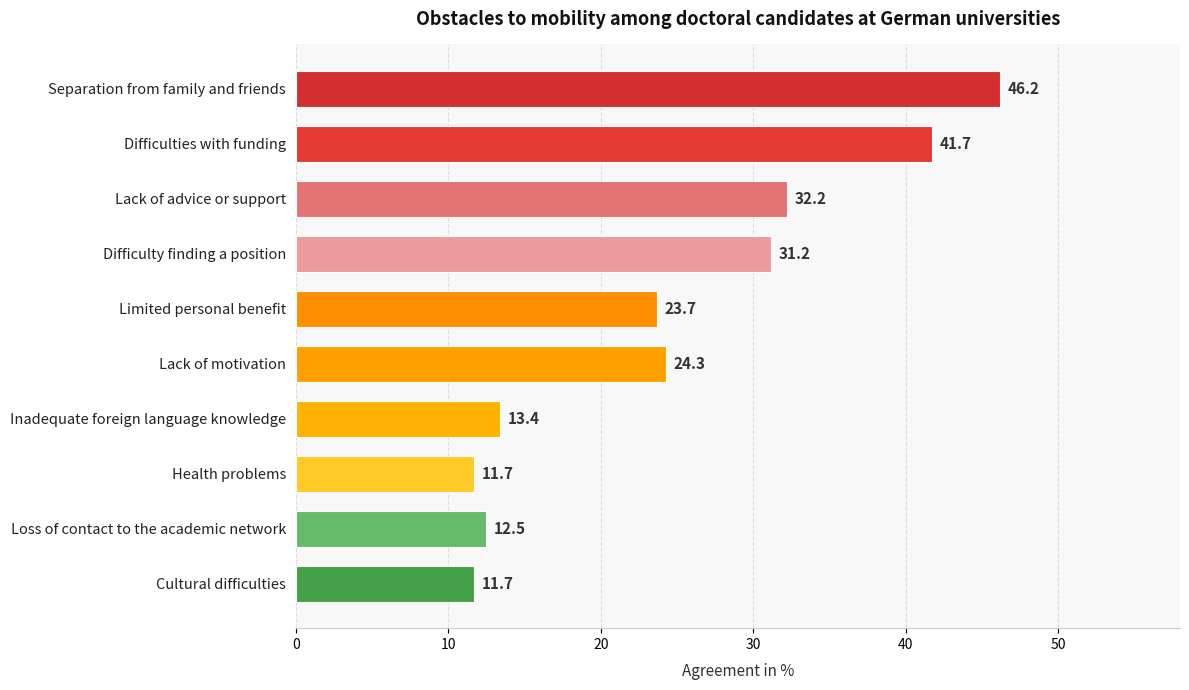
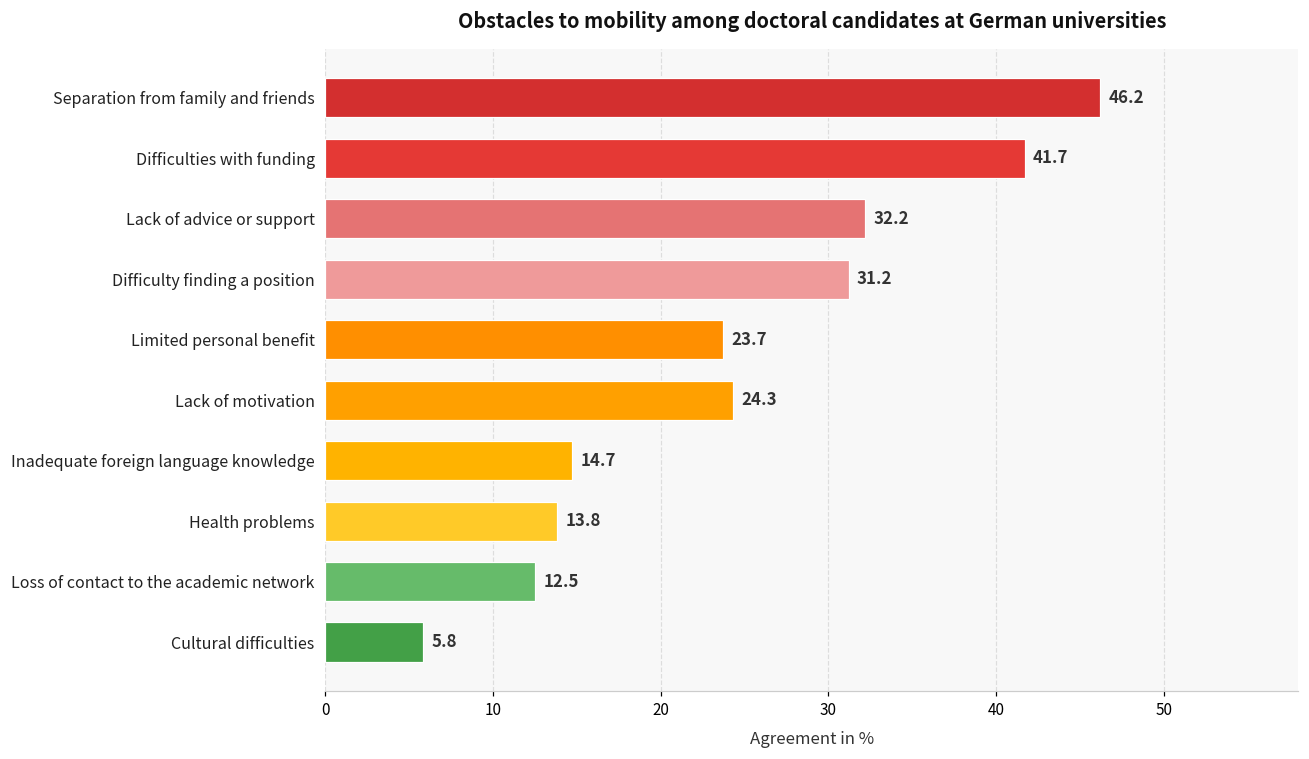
Inadequate foreign language knowledge: 13.4 -> 14.7
Health problems: 11.7 -> 13.8
Cultural difficulties: 11.7 -> 5.8
